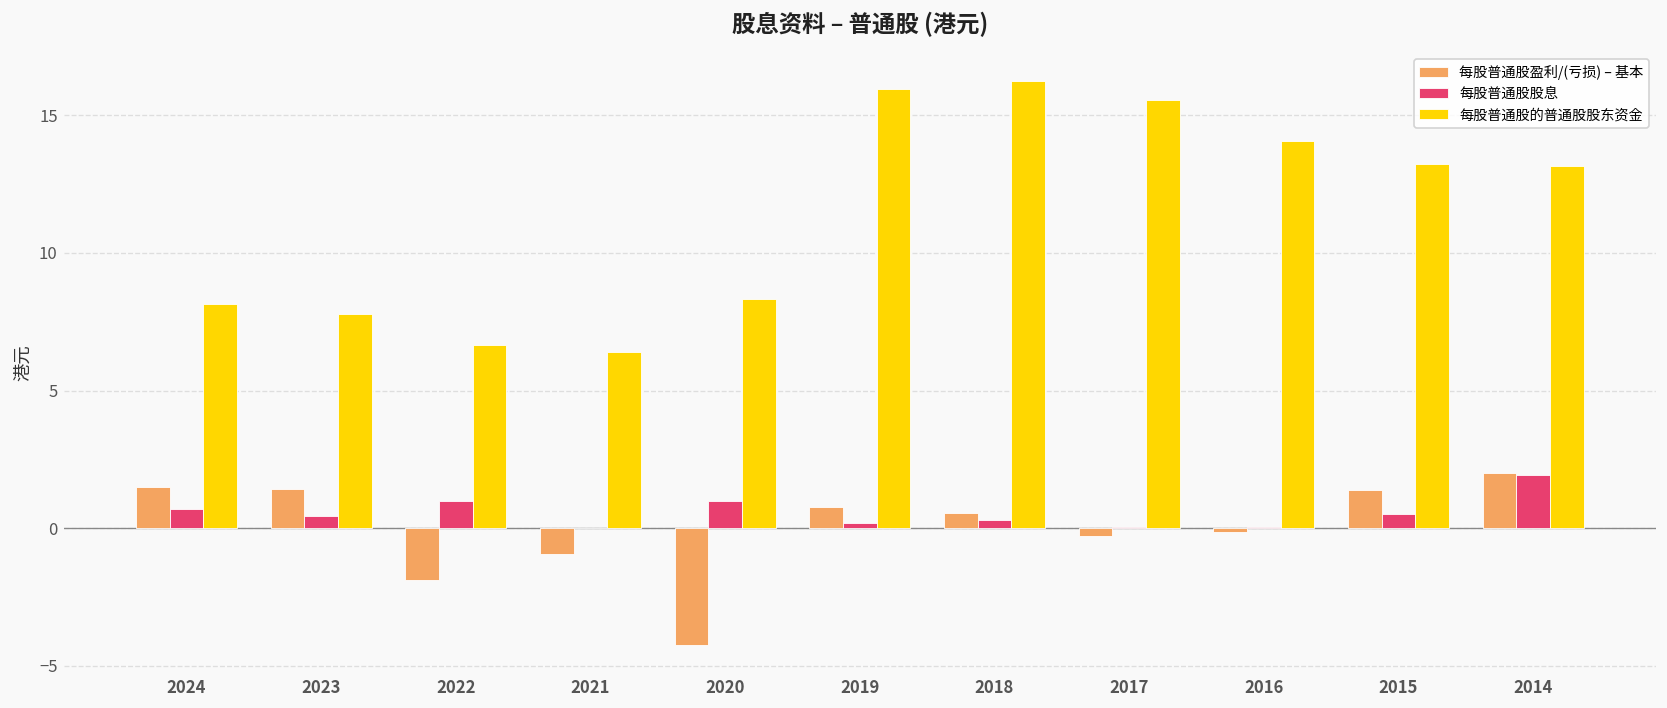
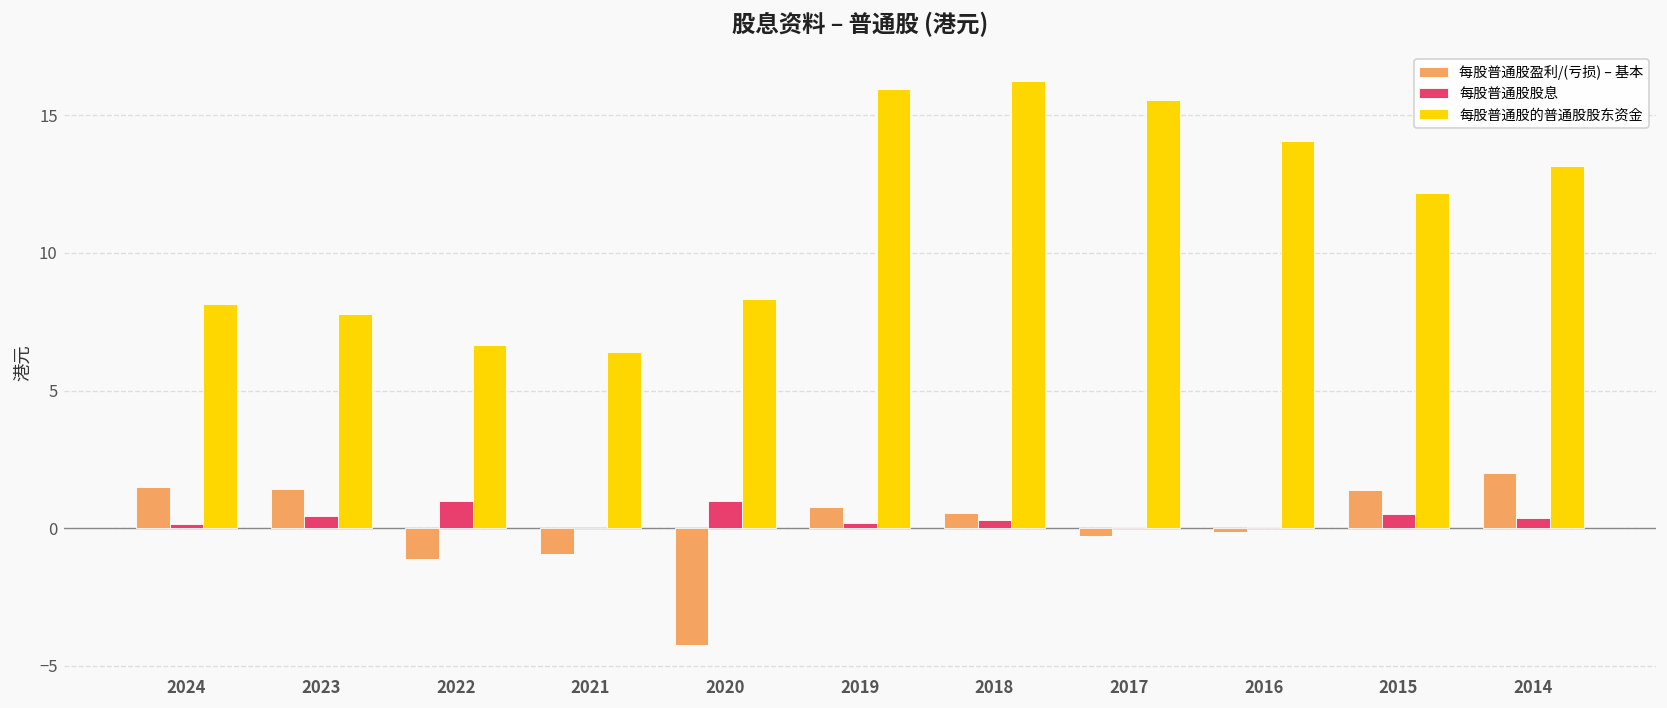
每股普通股股息, 2024: 0.7 -> 0.2
每股普通股盈利/(亏损) – 基本, 2022: -1.9 -> -1.1
每股普通股的普通股股东资金, 2015: 13.2 -> 12.2
每股普通股股息, 2014: 1.9 -> 0.4
